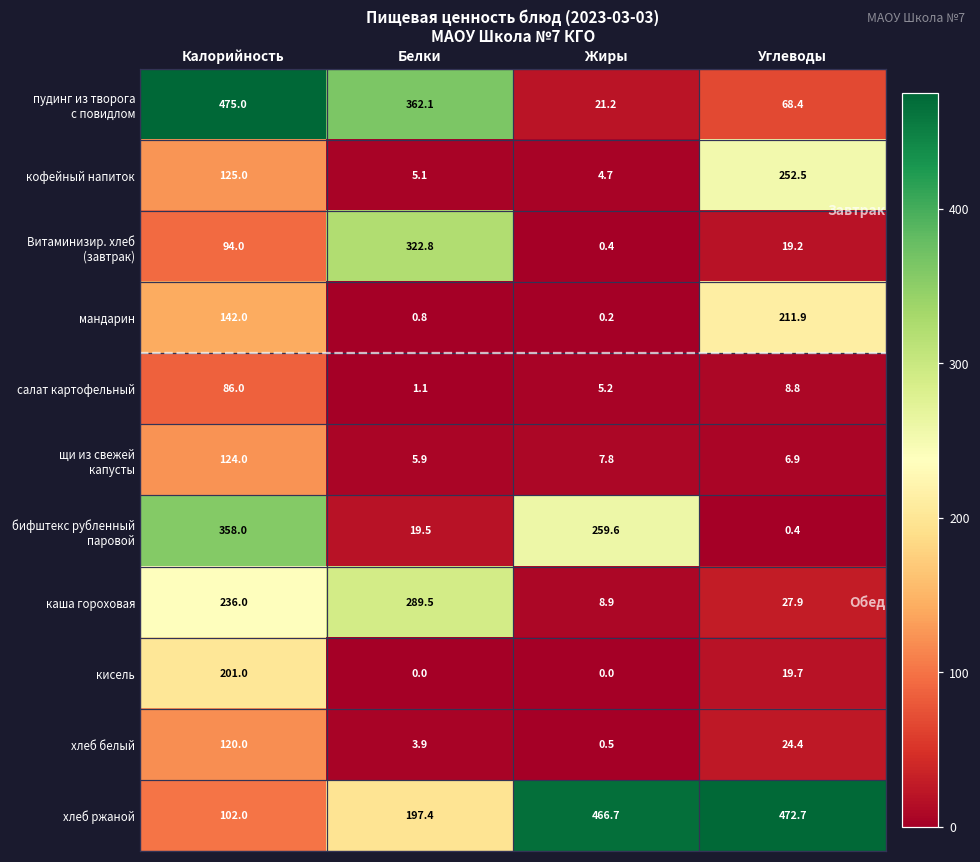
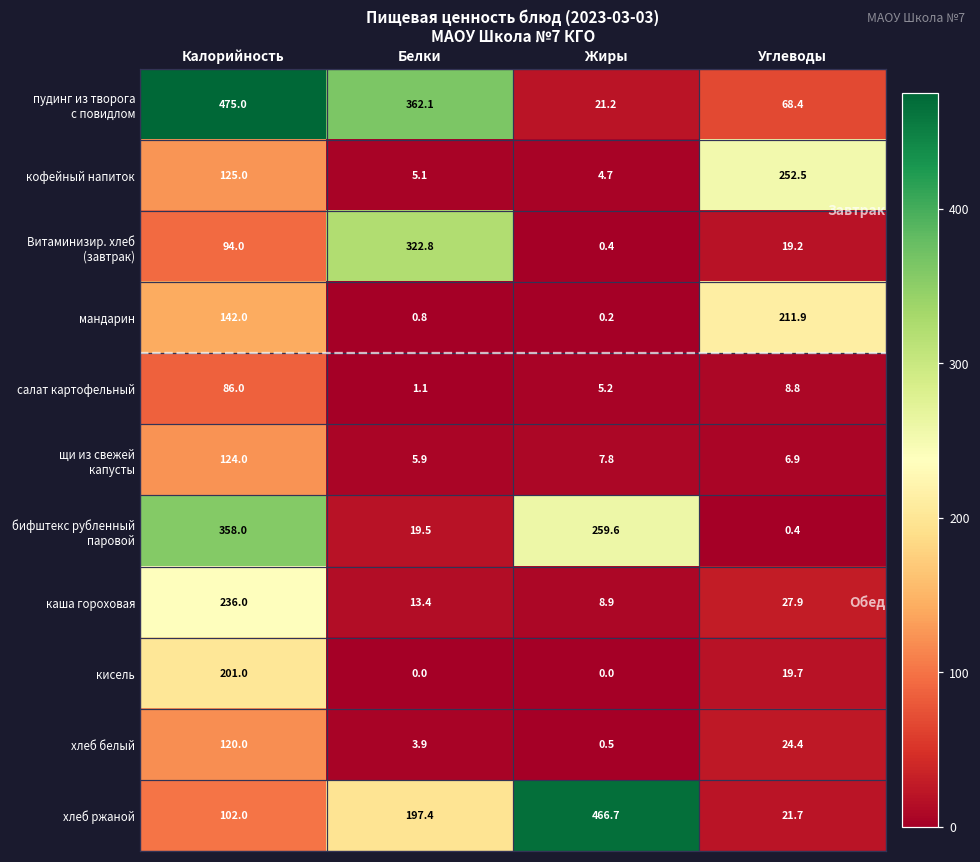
каша гороховая, Белки: 289.5 -> 13.4
хлеб ржаной, Углеводы: 472.7 -> 21.7
